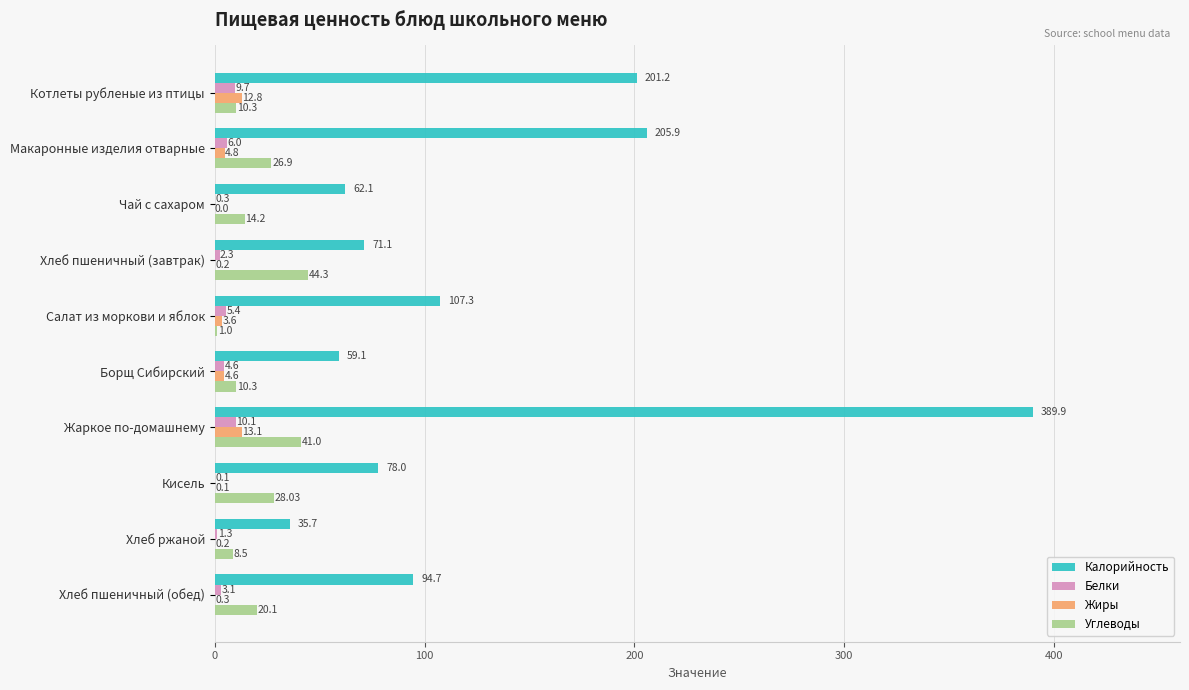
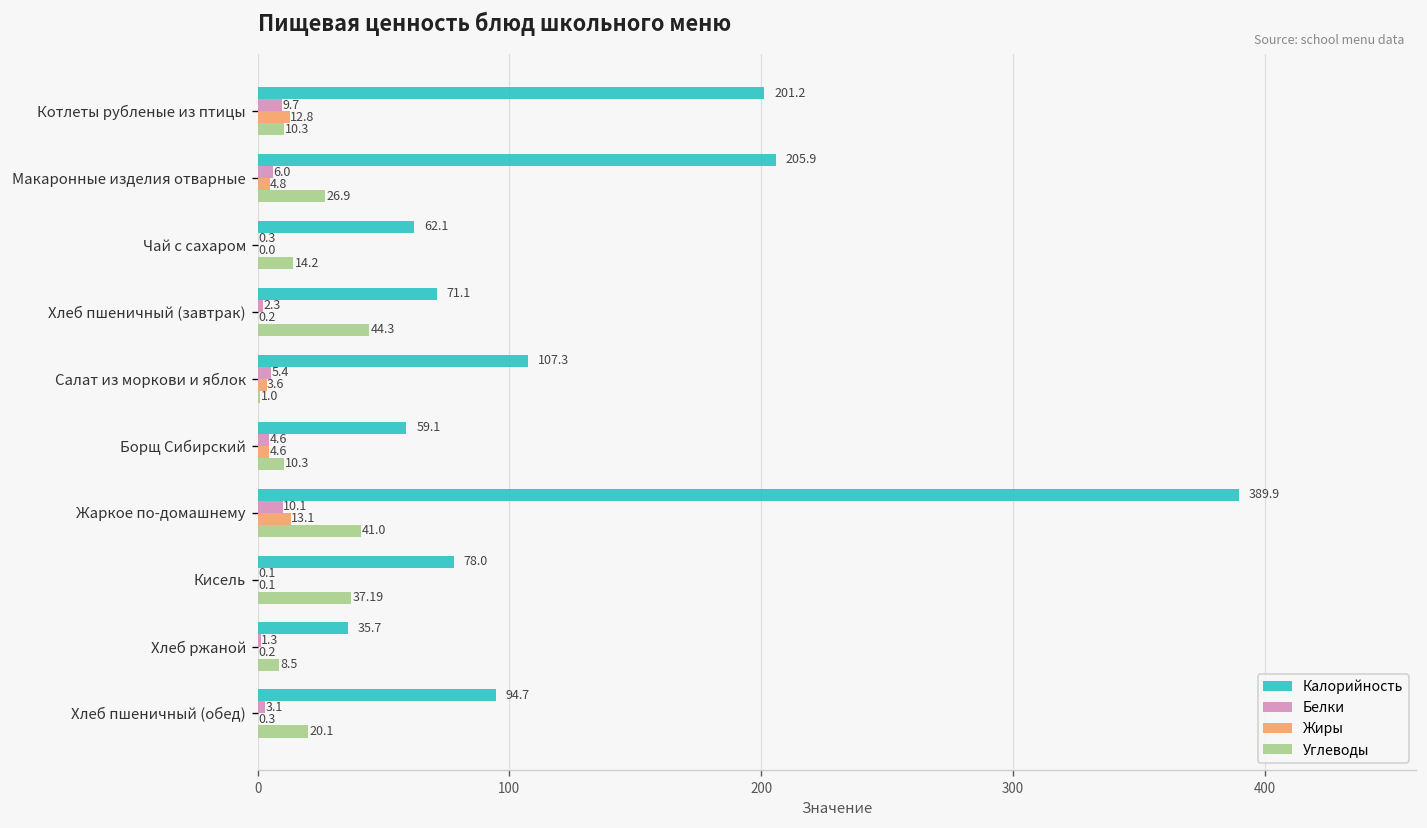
Углеводы, Кисель: 28.03 -> 37.19
